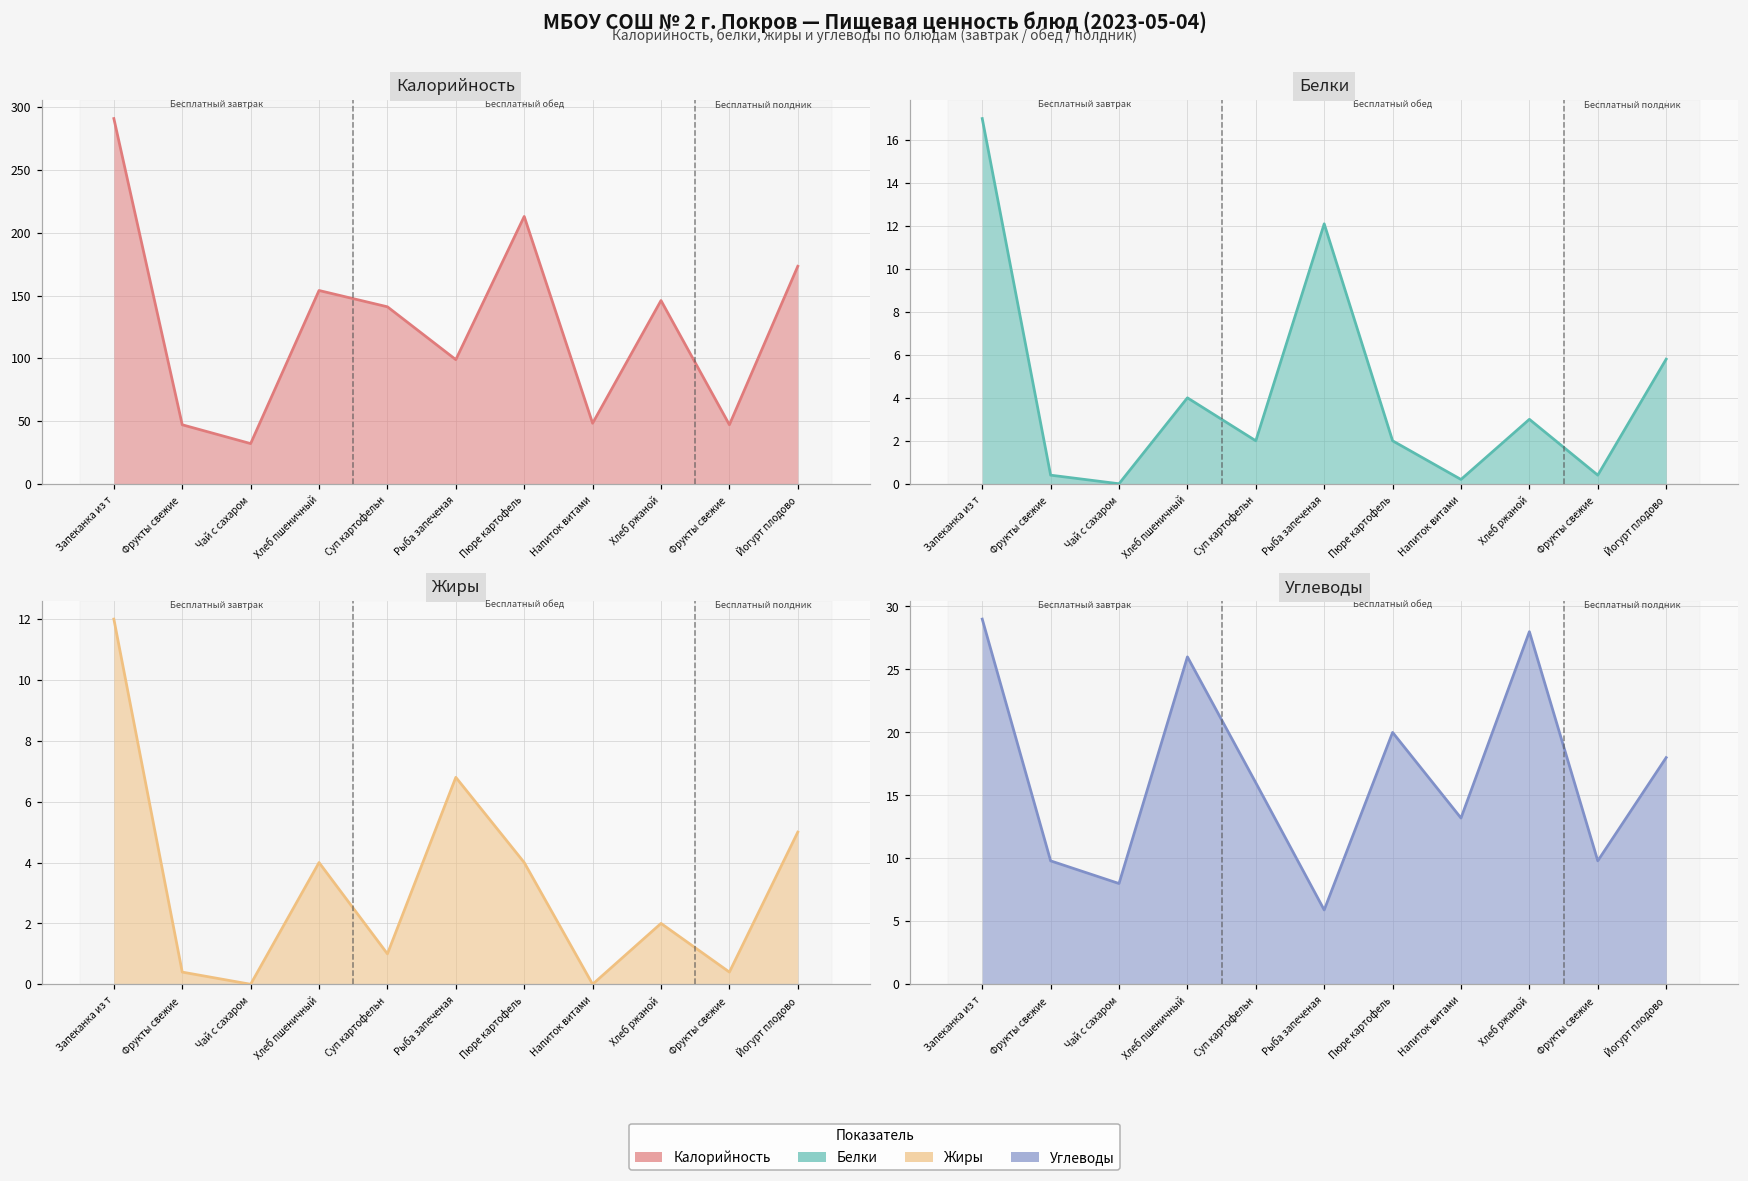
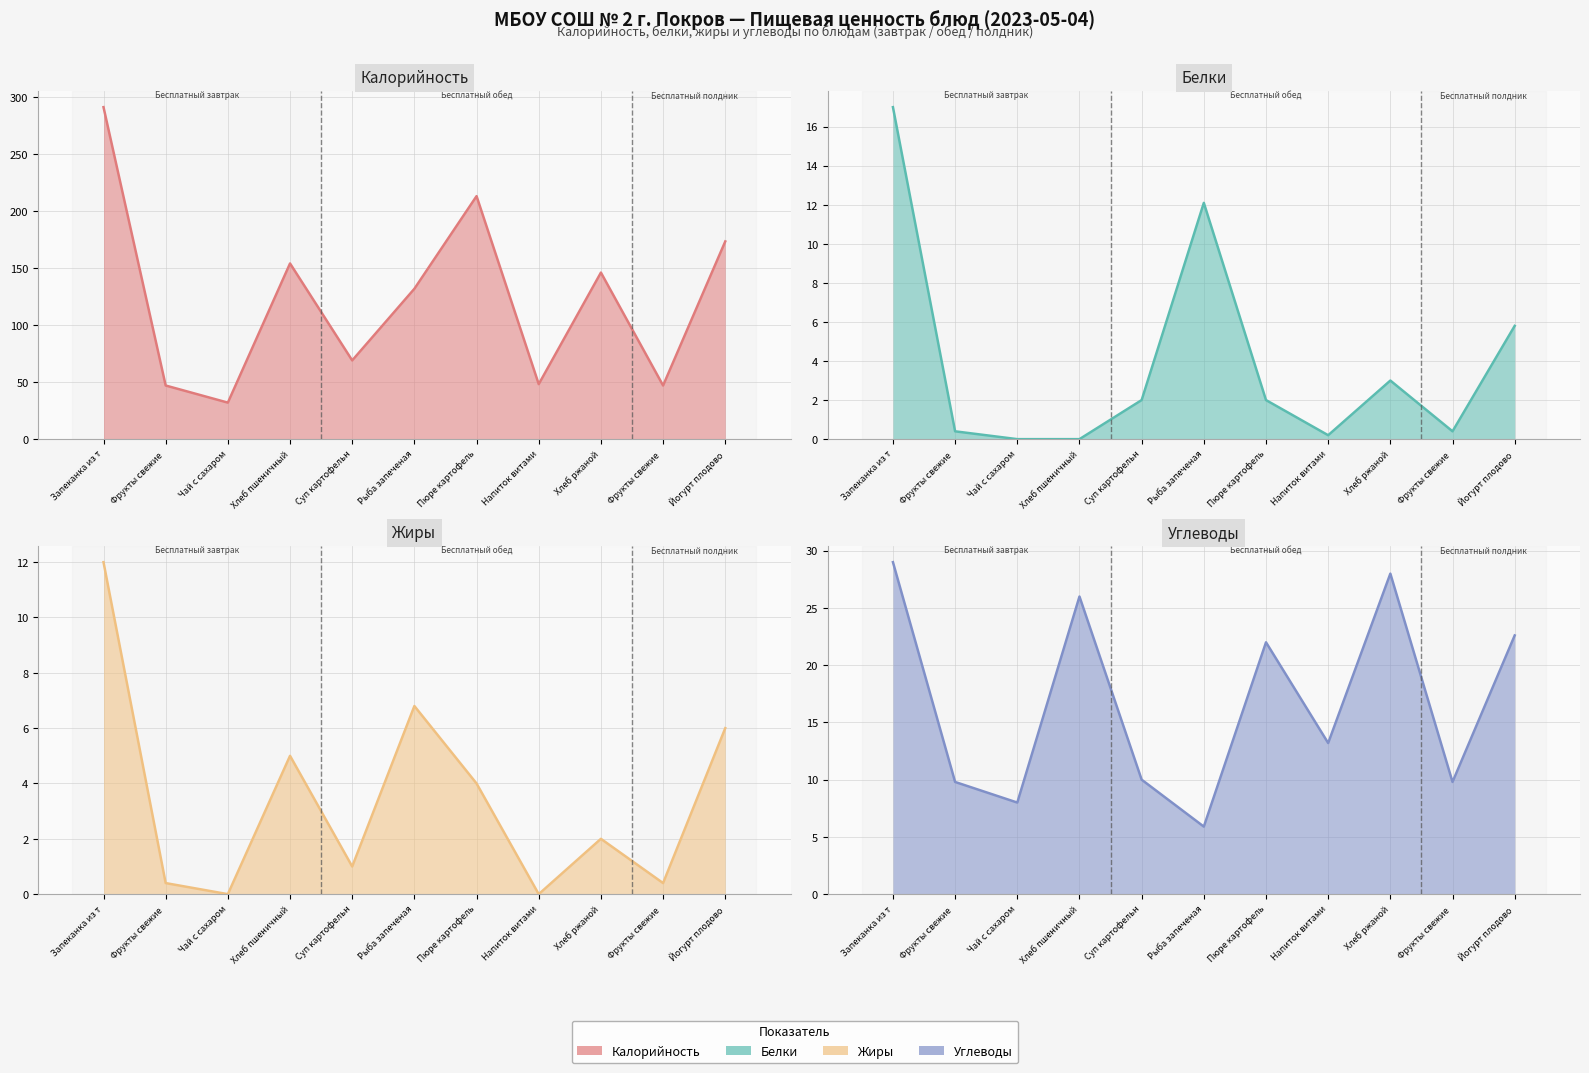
Калорийность, Суп картофельн: 141 -> 69
Калорийность, Рыба запеченая: 99 -> 132
Белки, Хлеб пшеничный: 4 -> 0
Жиры, Хлеб пшеничный: 4 -> 5
Жиры, Йогурт плодово: 5 -> 6
Углеводы, Суп картофельн: 16 -> 10
Углеводы, Пюре картофель: 20 -> 22
Углеводы, Йогурт плодово: 18.0 -> 22.6
